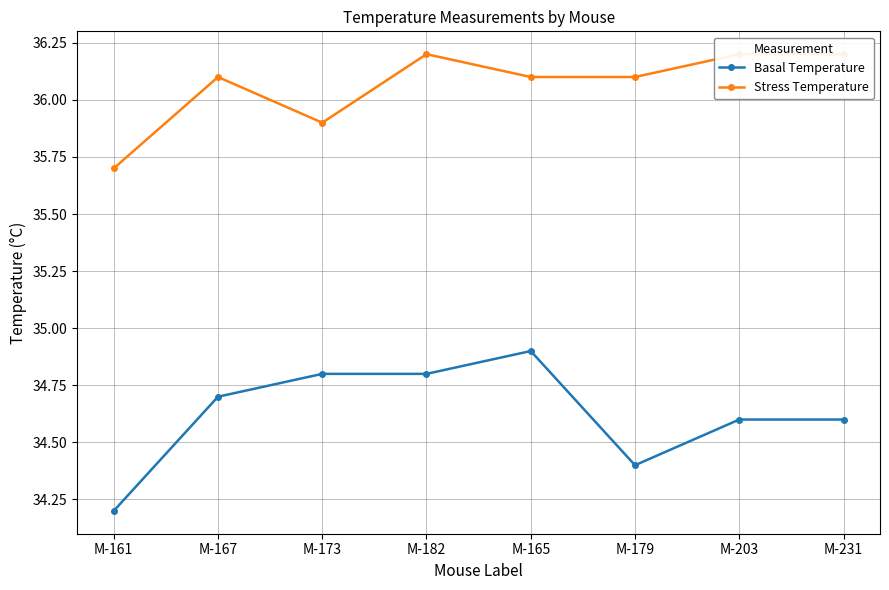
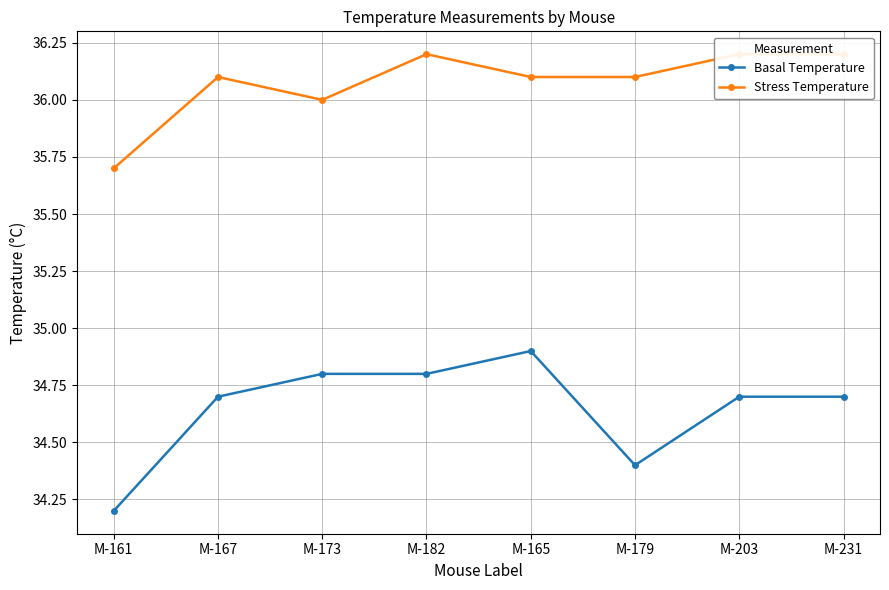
Stress Temperature, M-173: 35.9 -> 36.0
Basal Temperature, M-203: 34.6 -> 34.7
Basal Temperature, M-231: 34.6 -> 34.7
